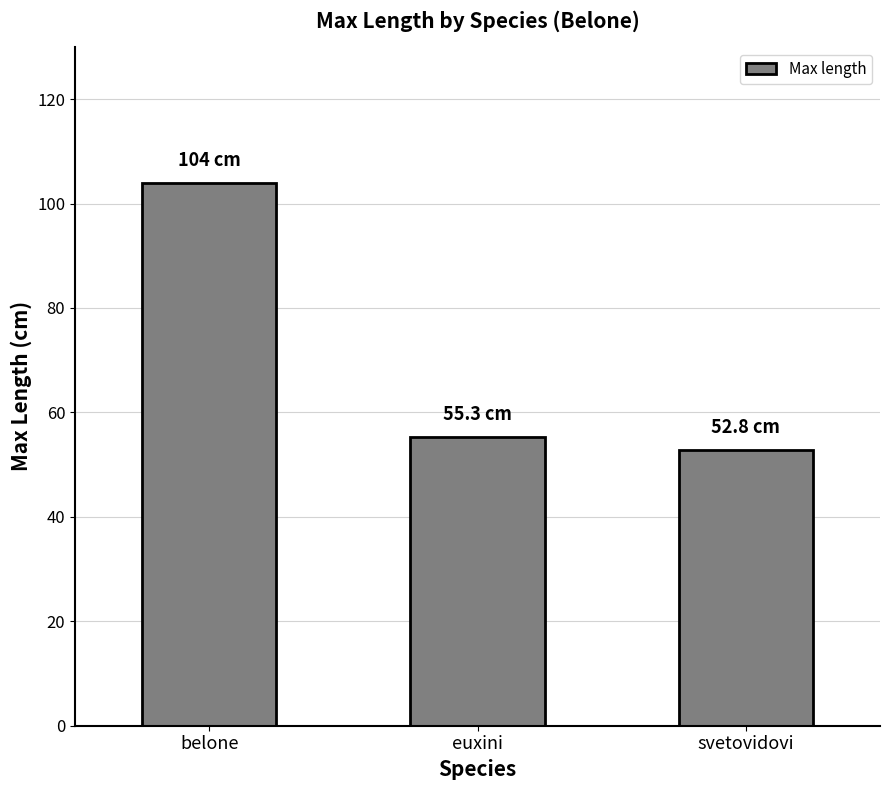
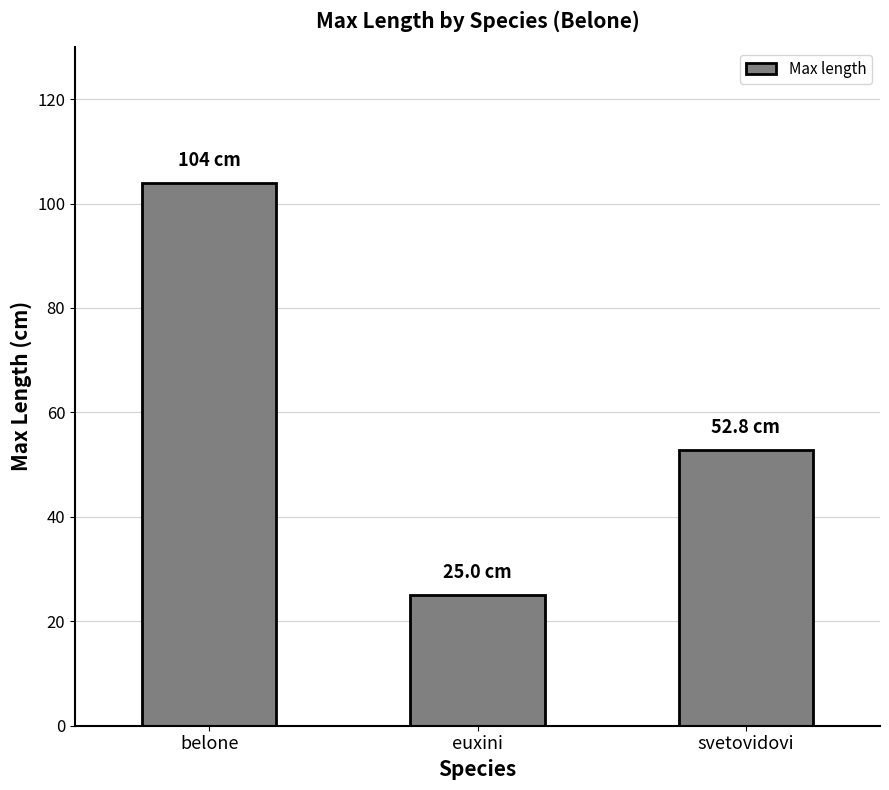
euxini: 55.3 -> 25.0
